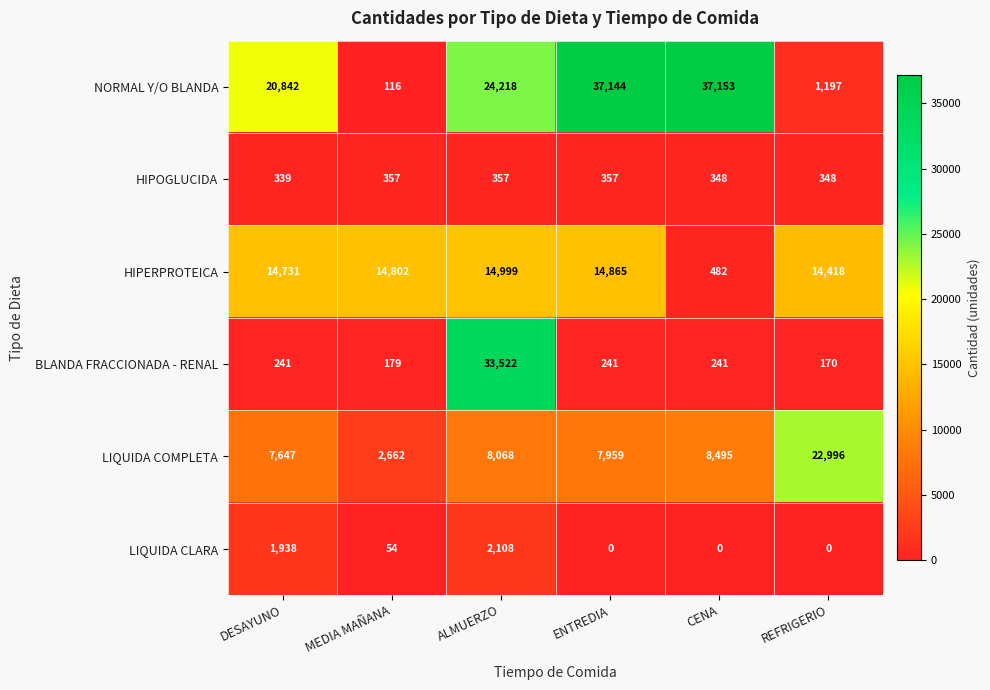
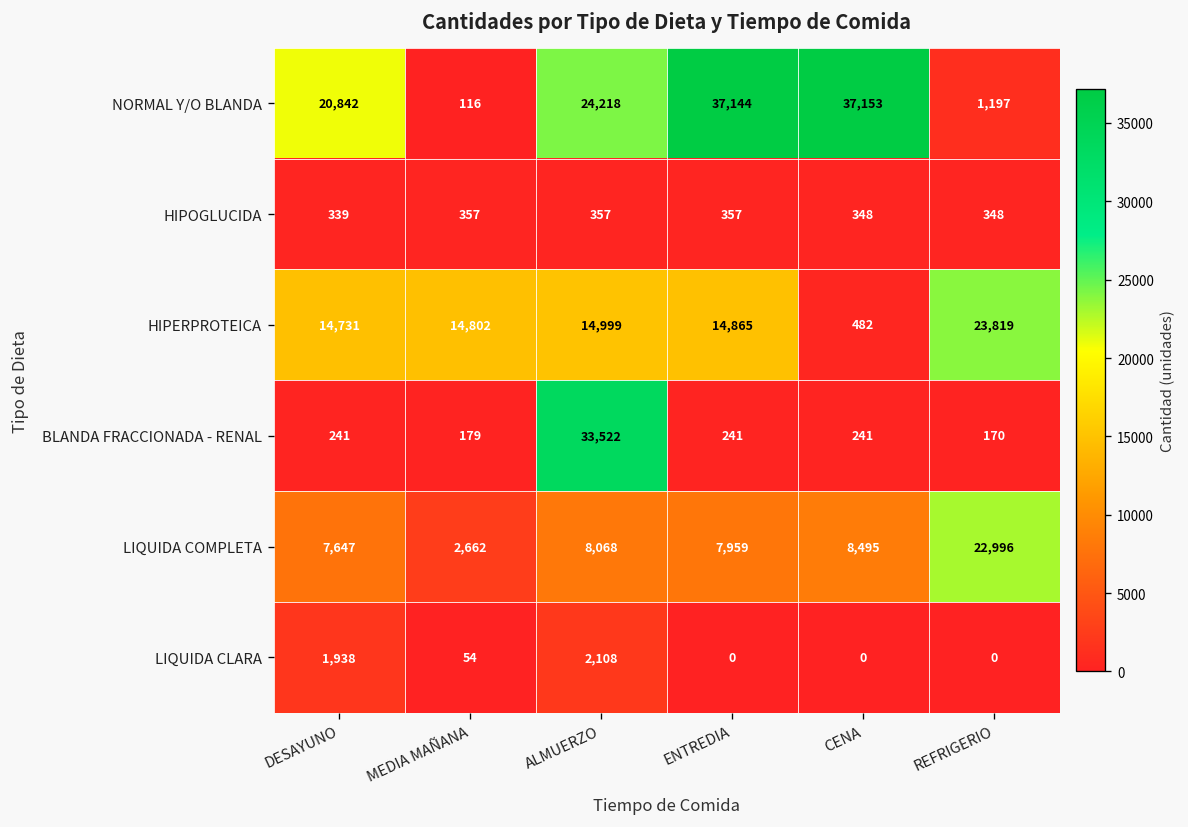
HIPERPROTEICA, REFRIGERIO: 14,418 -> 23,819
